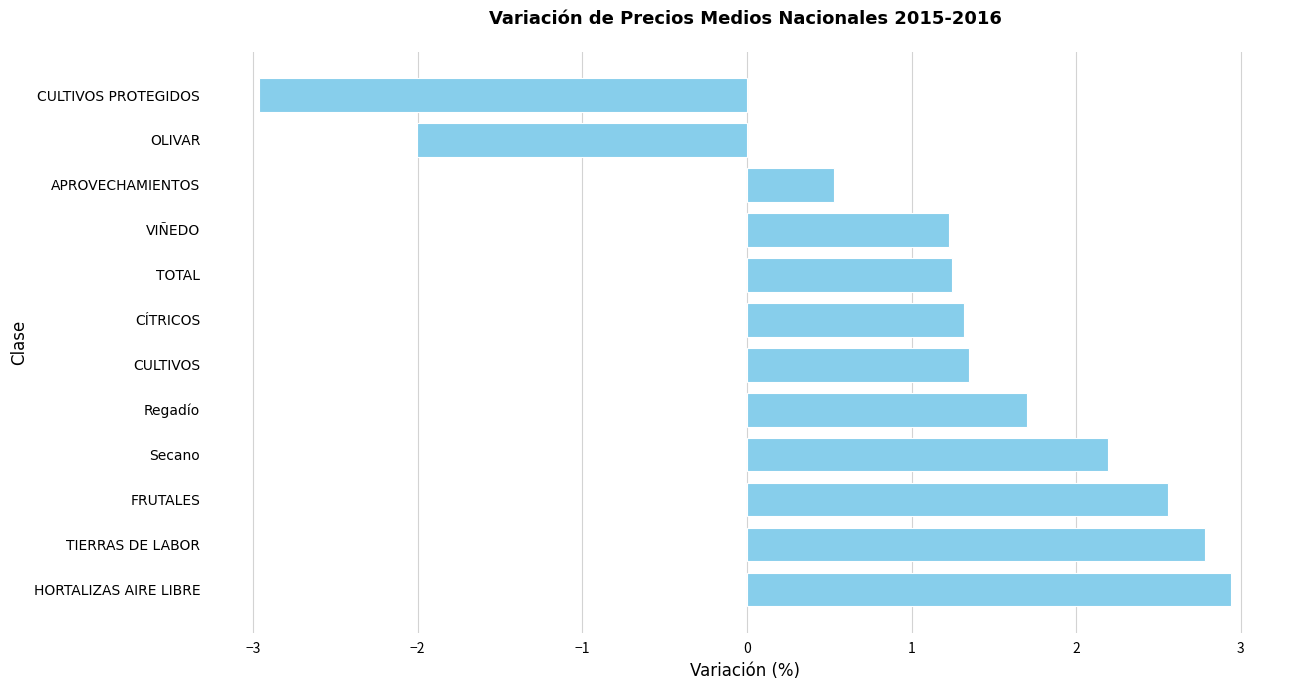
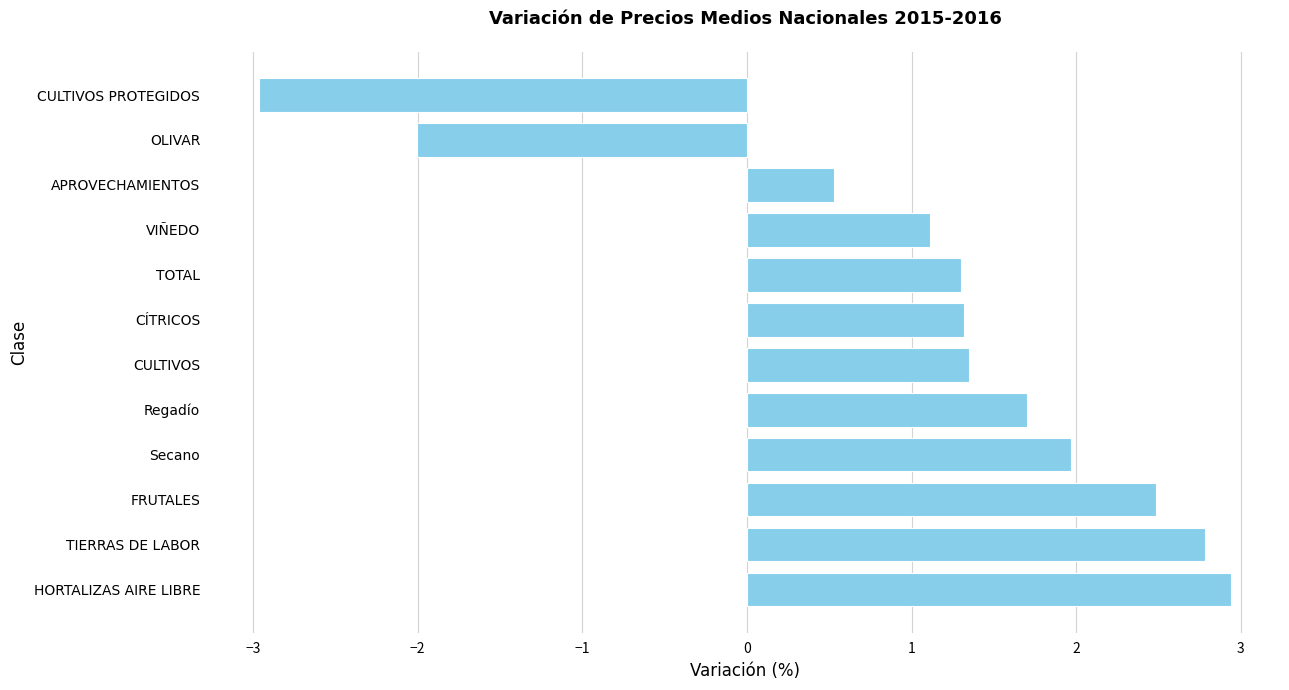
VIÑEDO: 1.22 -> 1.11
TOTAL: 1.25 -> 1.30
Secano: 2.20 -> 1.97
FRUTALES: 2.56 -> 2.48
